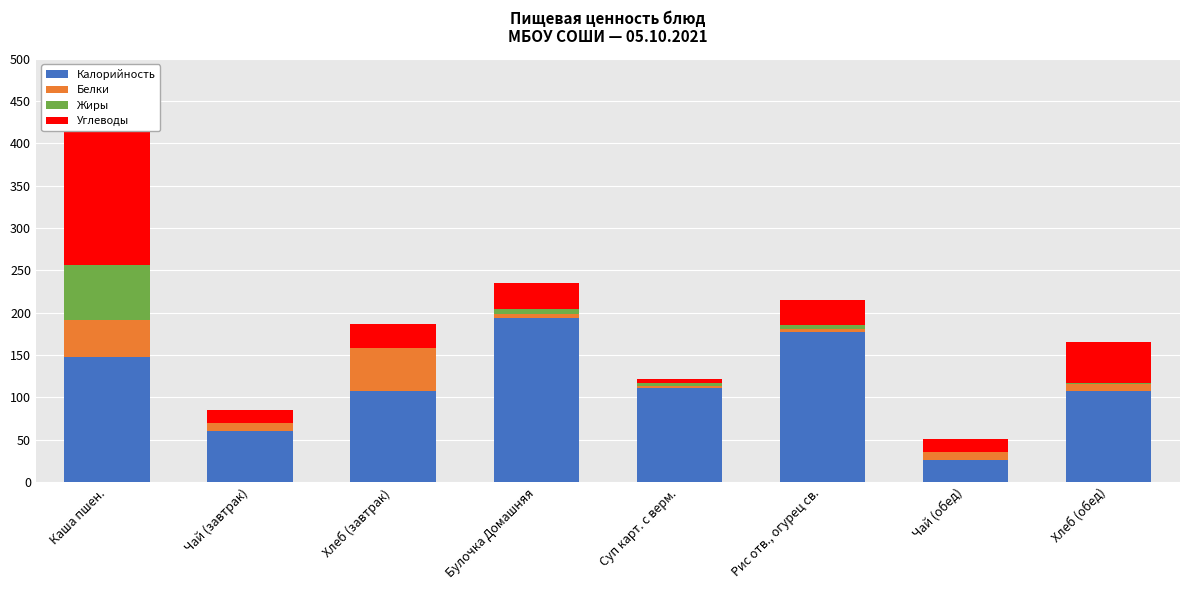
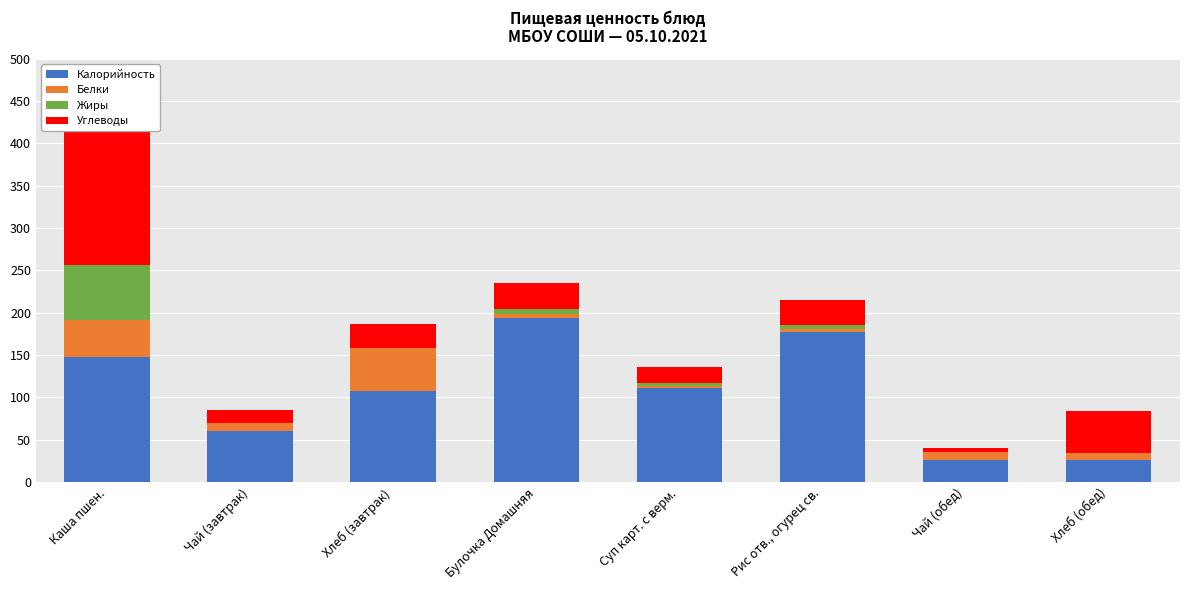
Углеводы, Суп карт. с верм.: 0 -> 20
Углеводы, Чай (обед): 20 -> 10
Калорийность, Хлеб (обед): 110 -> 30
